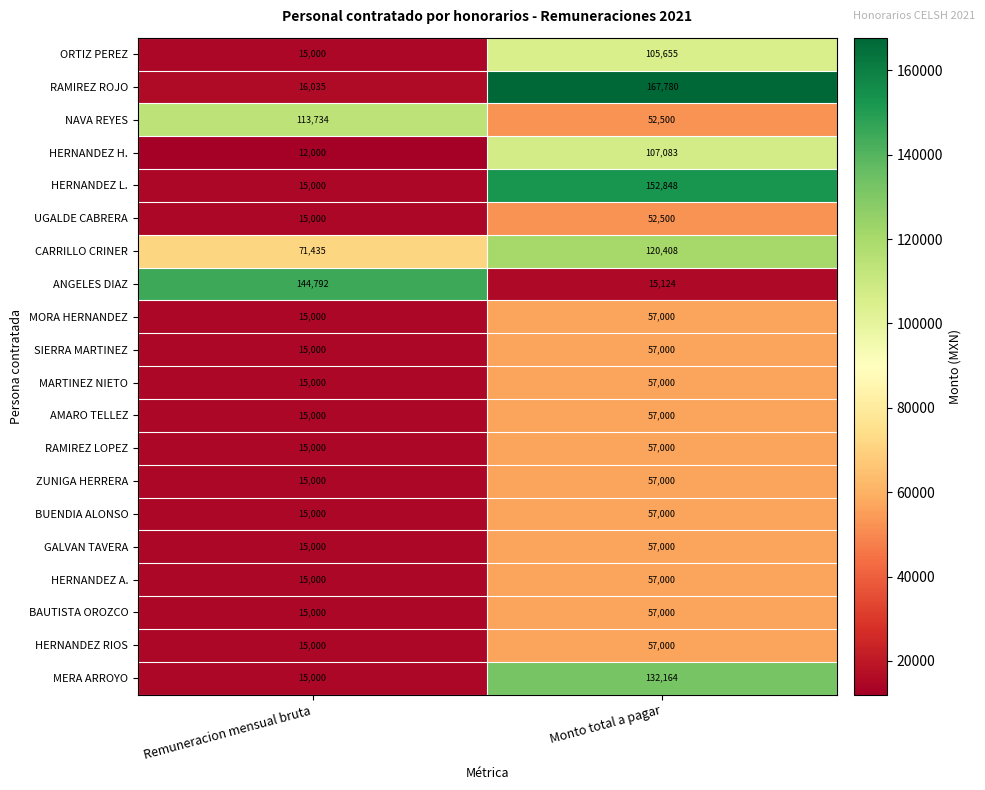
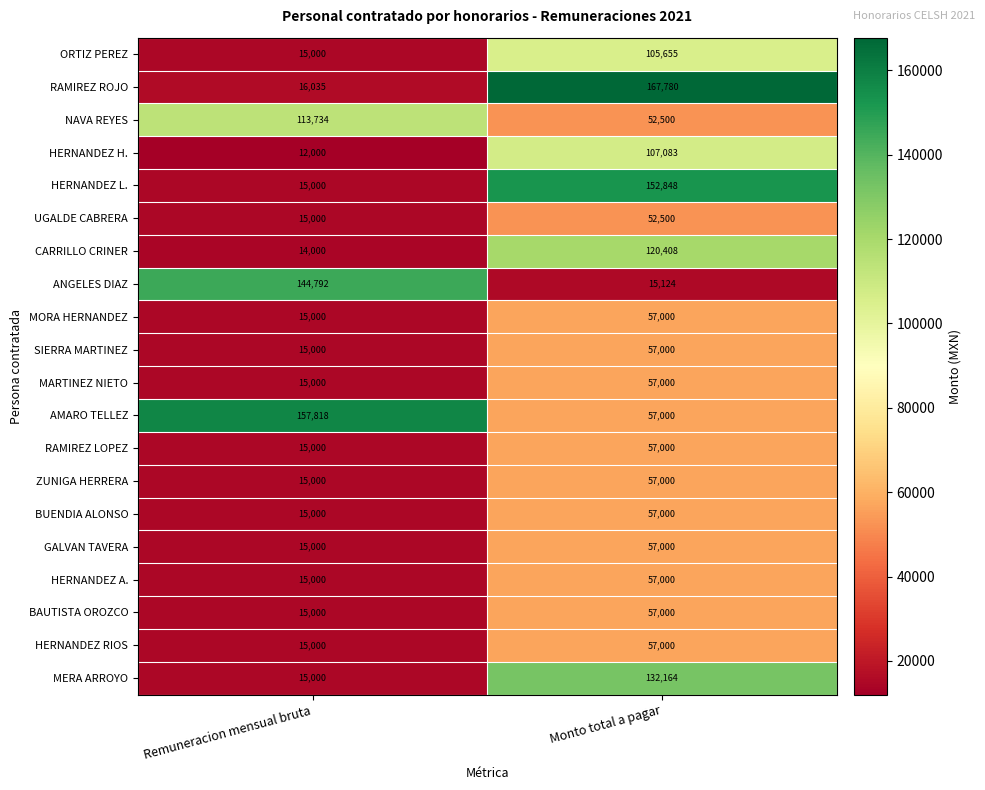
CARRILLO CRINER, Remuneracion mensual bruta: 71,435 -> 14,000
AMARO TELLEZ, Remuneracion mensual bruta: 15,000 -> 157,818
